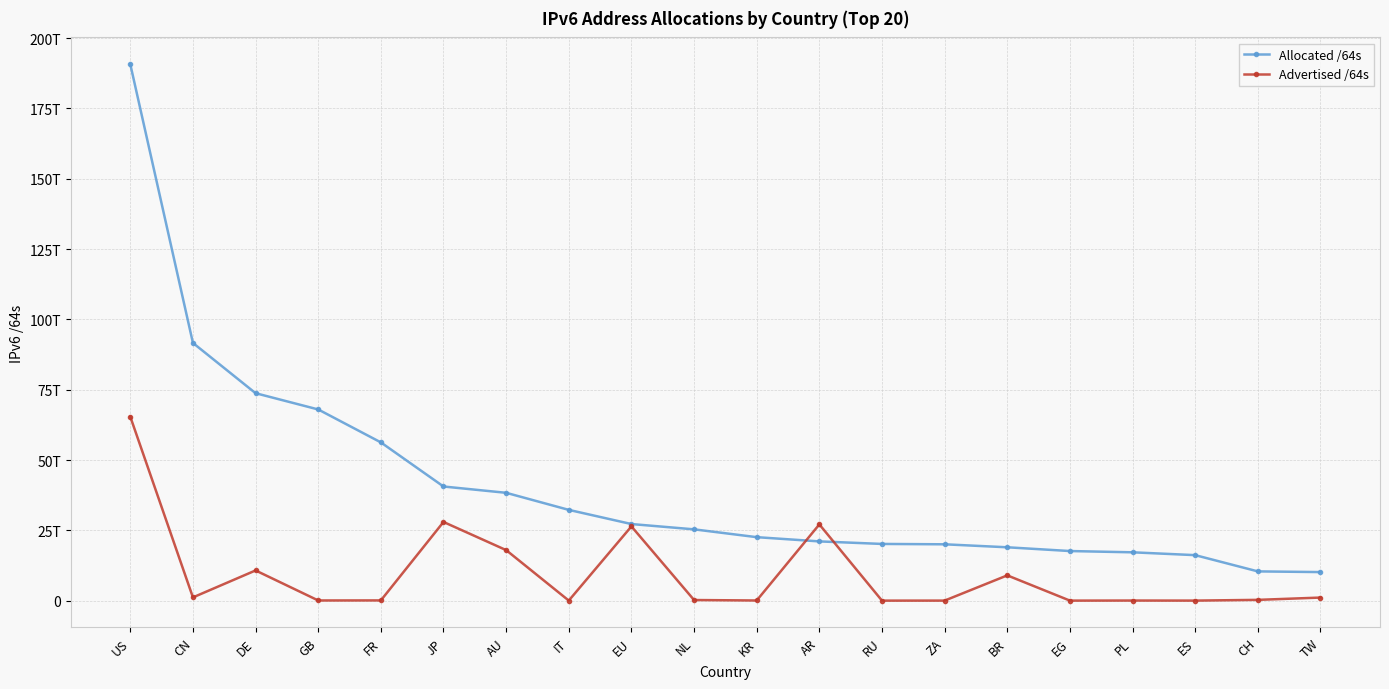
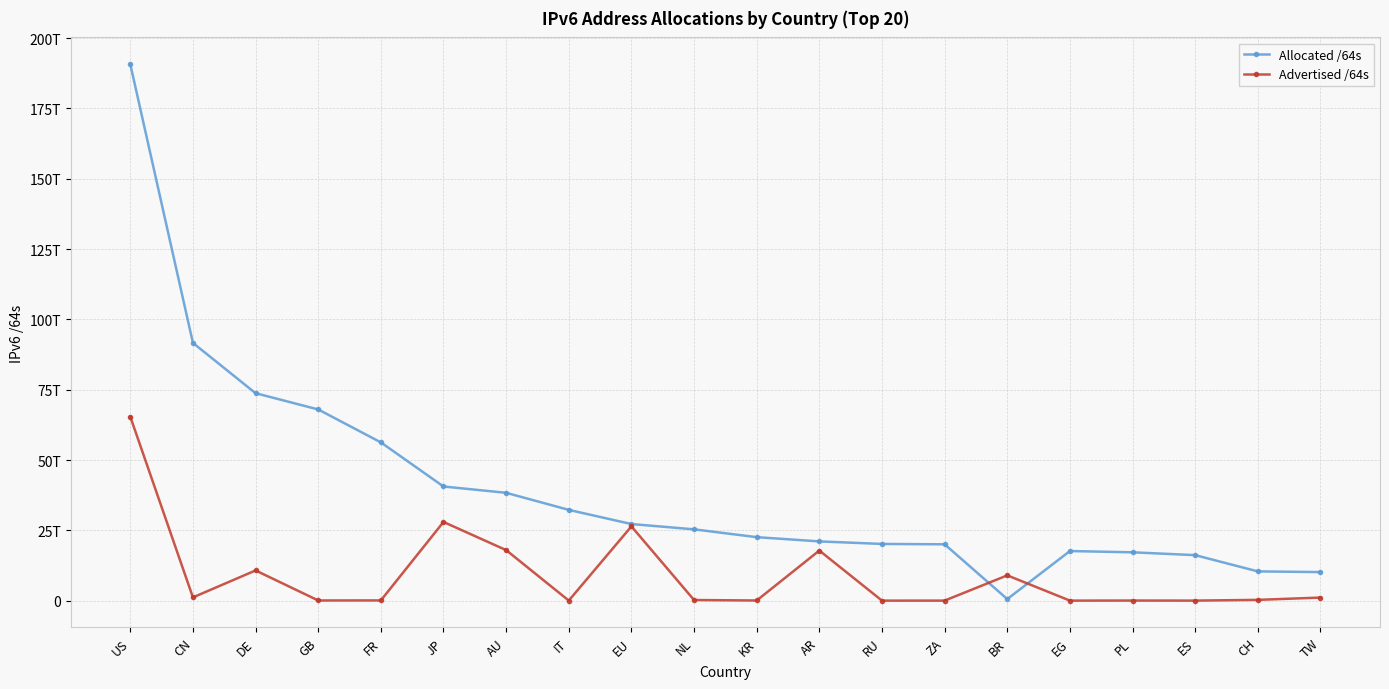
Advertised /64s, AR: 27T -> 18T
Allocated /64s, BR: 19T -> 1T
